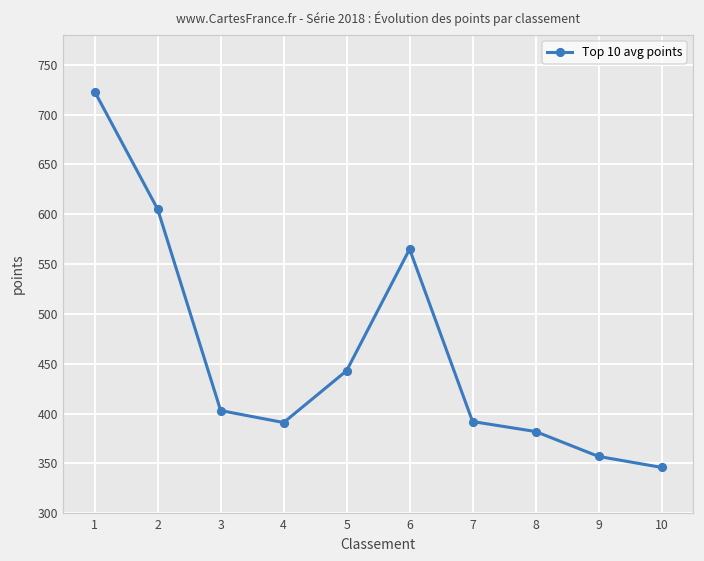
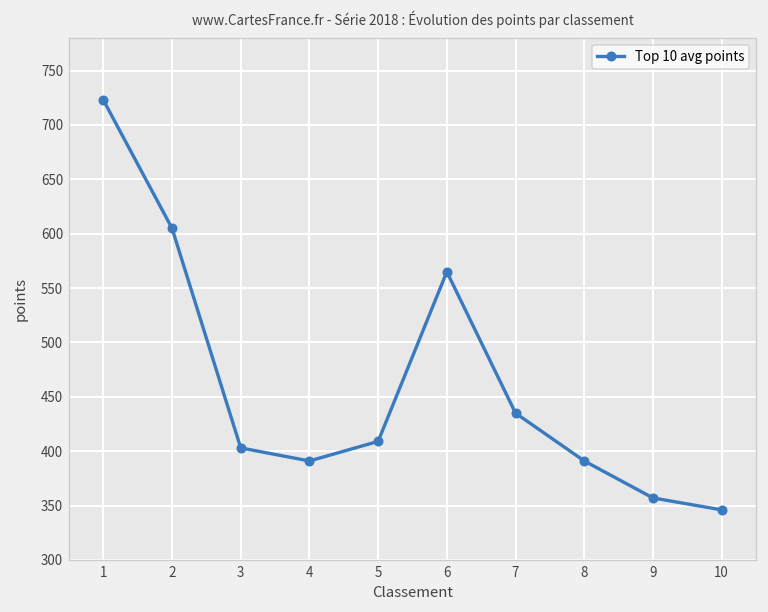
5: 440 -> 410
7: 390 -> 440
8: 380 -> 390
